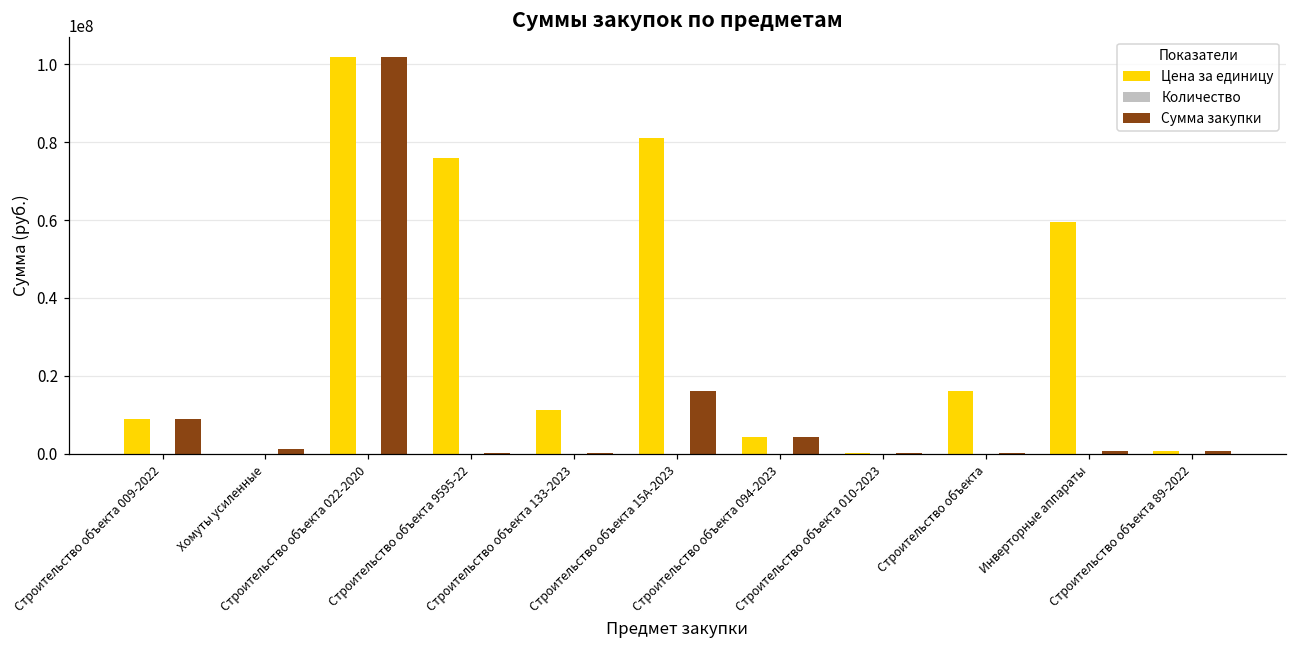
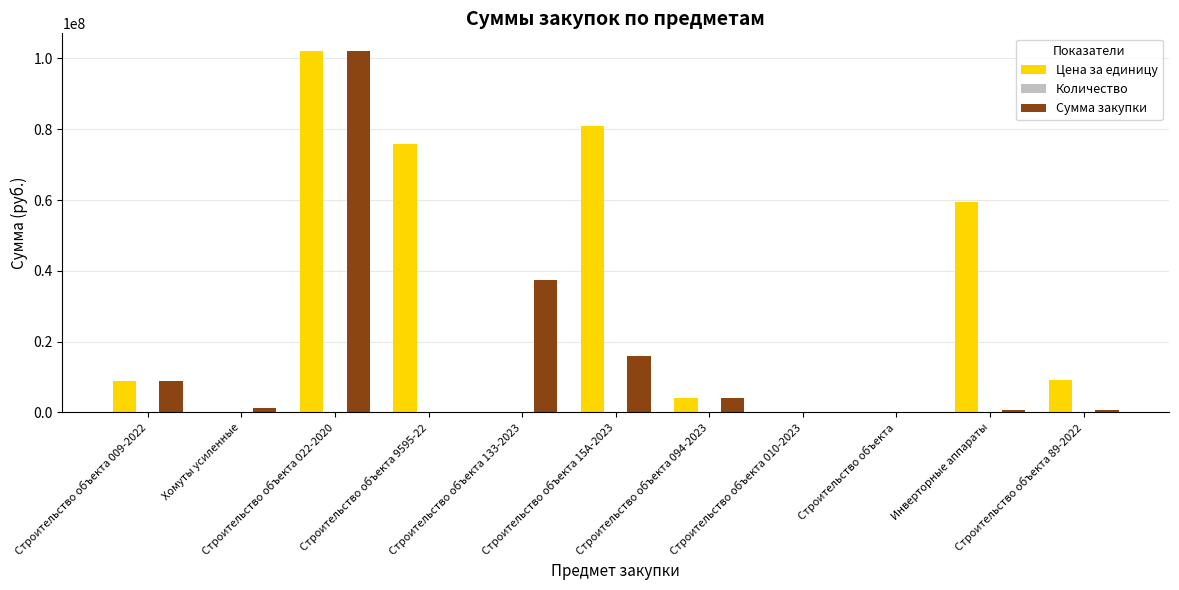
Цена за единицу, Строительство объекта 133-2023: 11000000 -> 0
Сумма закупки, Строительство объекта 133-2023: 0 -> 37000000
Цена за единицу, Строительство объекта: 16000000 -> 0
Цена за единицу, Строительство объекта 89-2022: 1000000 -> 9000000
